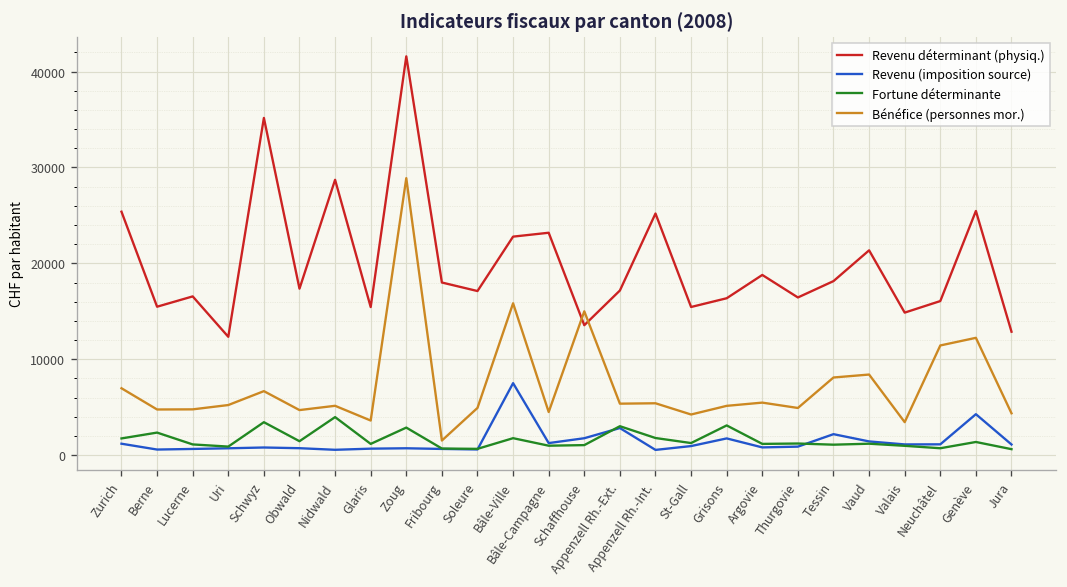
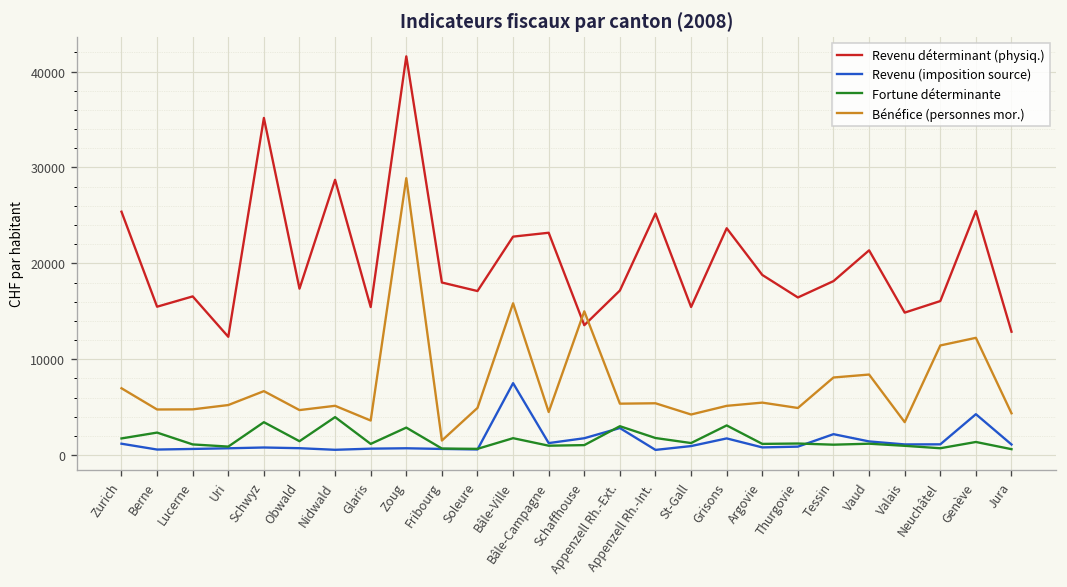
Revenu déterminant (physiq.), Grisons: 16000 -> 24000
